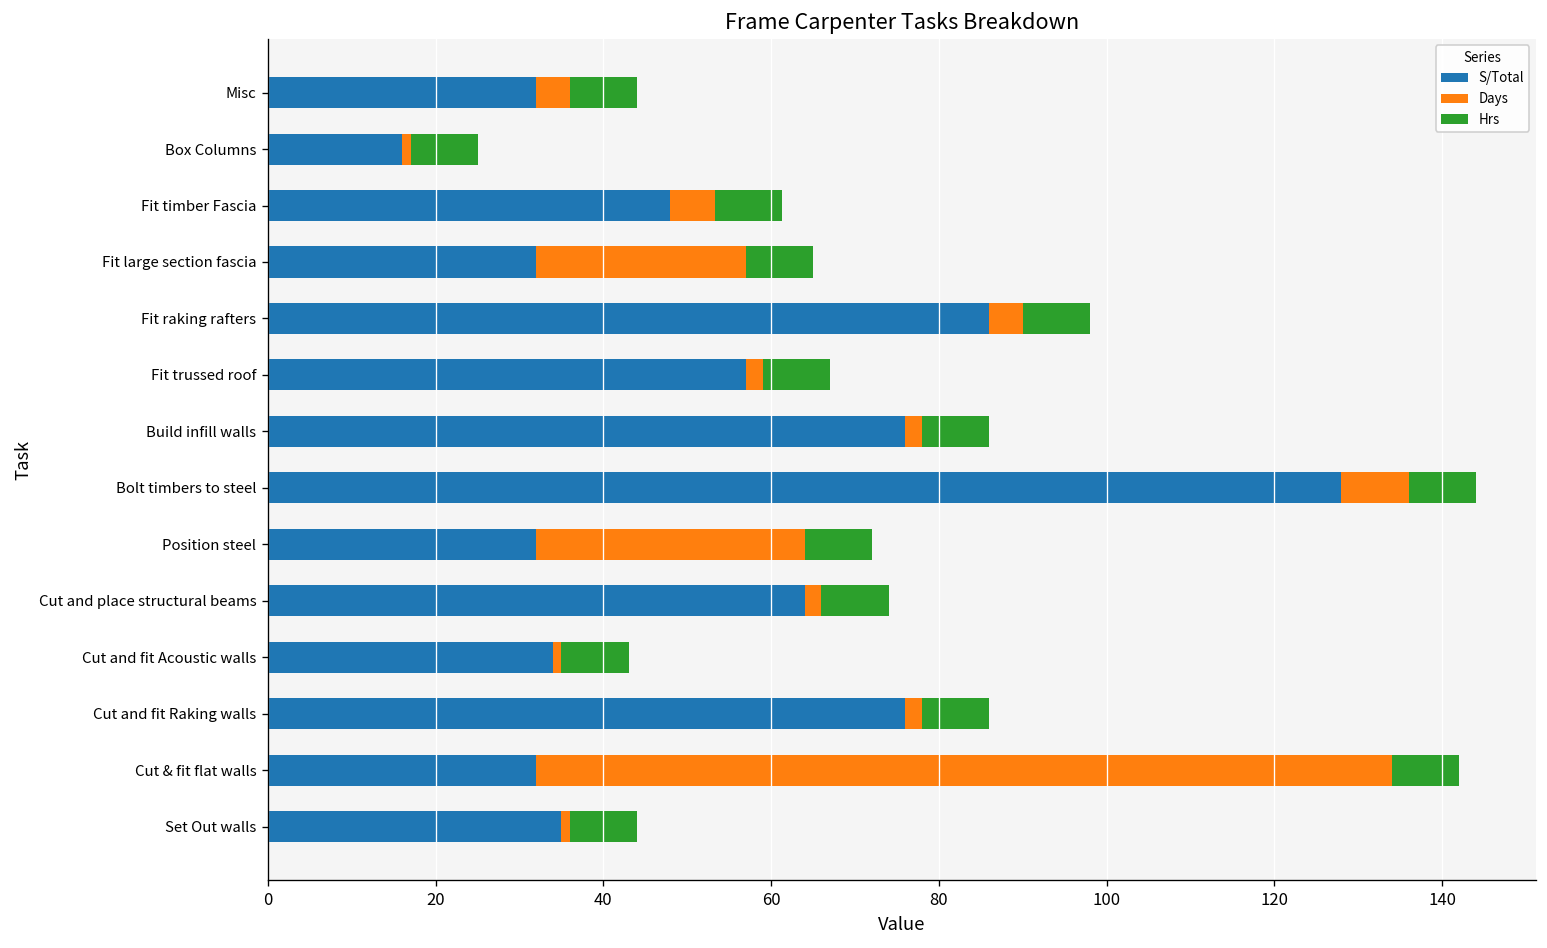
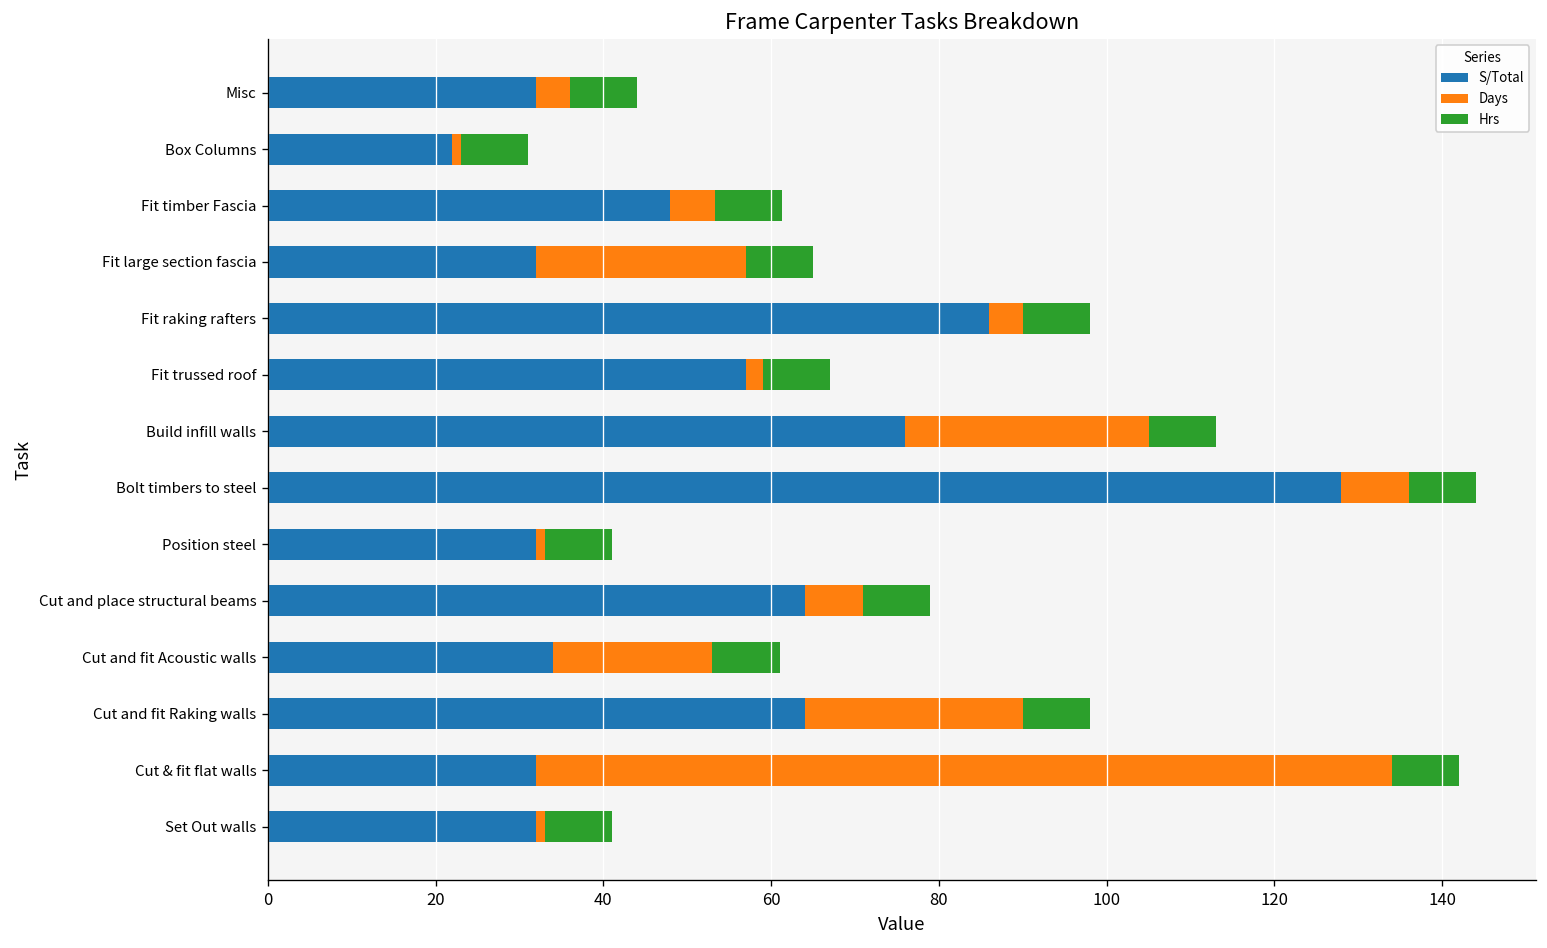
S/Total, Box Columns: 16 -> 22
Days, Build infill walls: 2 -> 29
Days, Position steel: 32 -> 1
Days, Cut and place structural beams: 2 -> 7
Days, Cut and fit Acoustic walls: 1 -> 19
S/Total, Cut and fit Raking walls: 76 -> 64
Days, Cut and fit Raking walls: 2 -> 26
S/Total, Set Out walls: 35 -> 32
